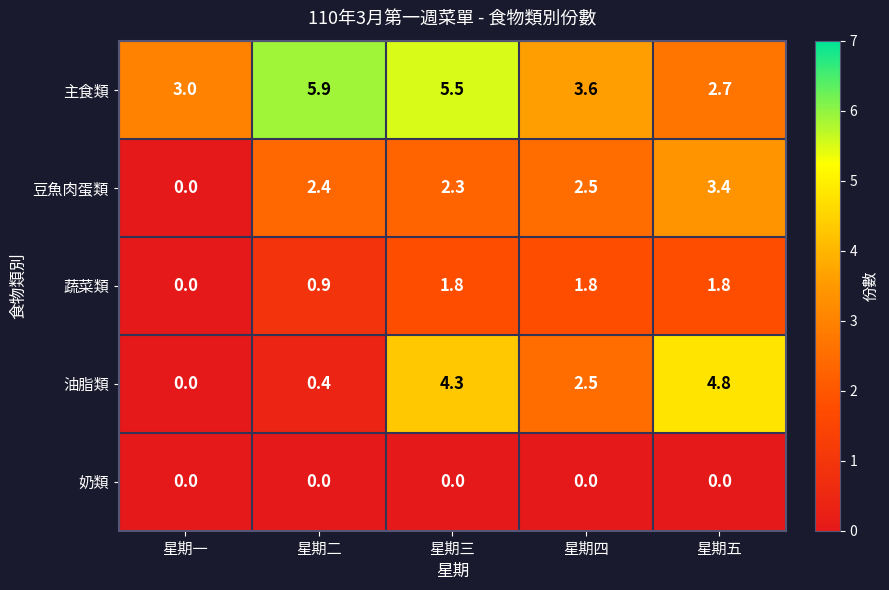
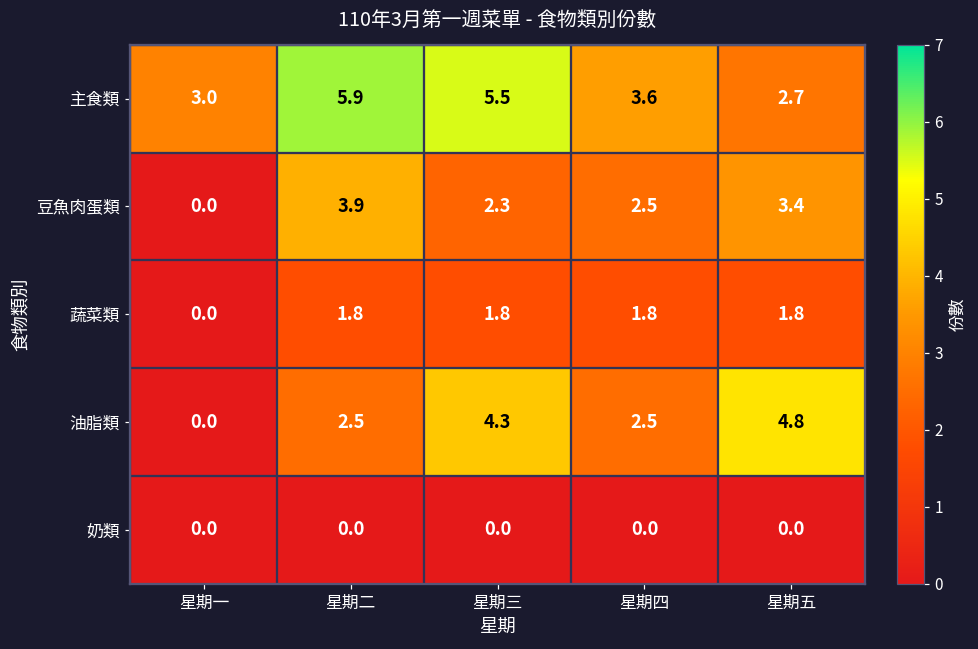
豆魚肉蛋類, 星期二: 2.4 -> 3.9
蔬菜類, 星期二: 0.9 -> 1.8
油脂類, 星期二: 0.4 -> 2.5
